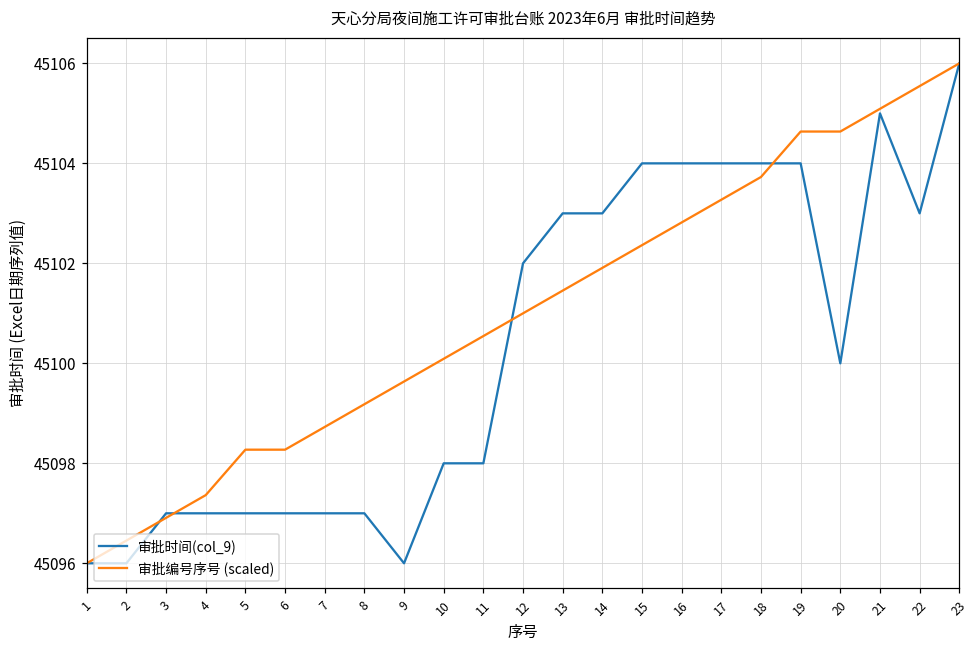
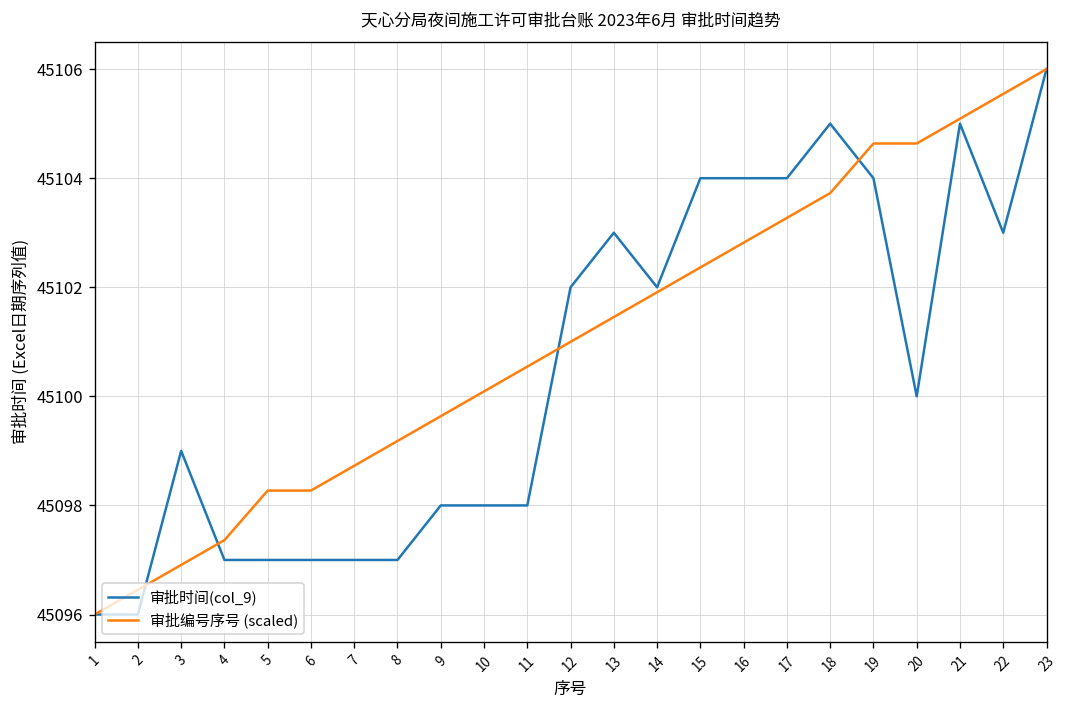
审批时间(col_9), 3: 45097 -> 45099
审批时间(col_9), 9: 45096 -> 45098
审批时间(col_9), 14: 45103 -> 45102
审批时间(col_9), 18: 45104 -> 45105
